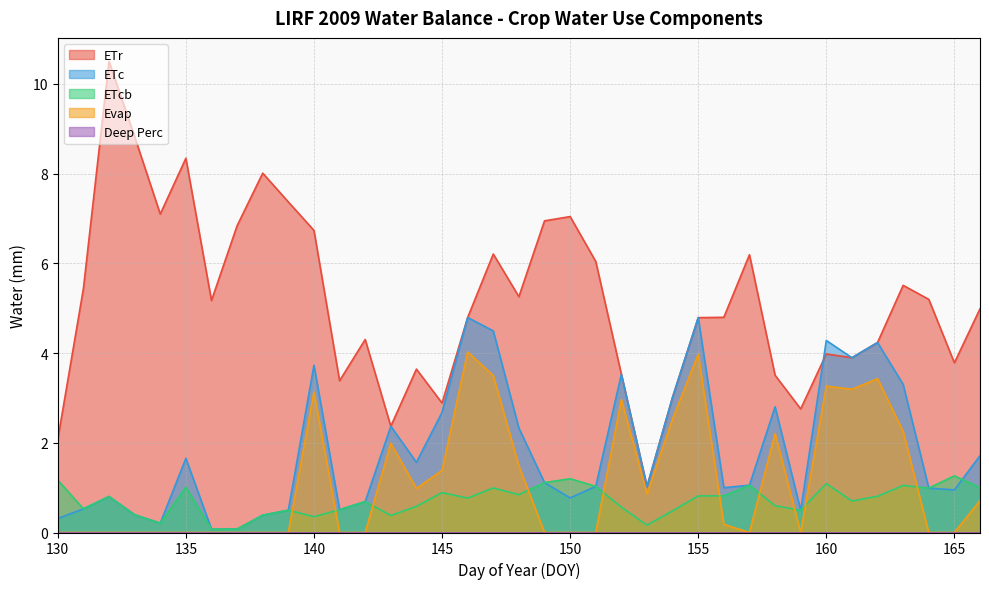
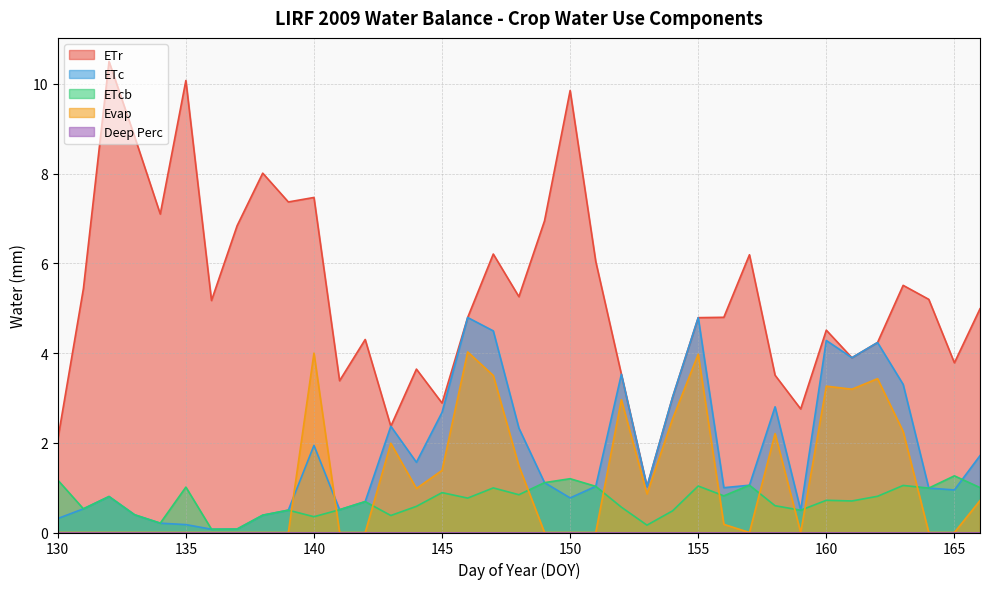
ETr, 135: 8.3 -> 10.1
ETc, 135: 1.7 -> 0.2
ETr, 140: 6.7 -> 7.5
ETc, 140: 3.7 -> 1.9
Evap, 140: 3.1 -> 4.0
ETr, 150: 7.0 -> 9.9
ETcb, 155: 0.8 -> 1.0
ETr, 160: 4.0 -> 4.5
ETcb, 160: 1.1 -> 0.7
